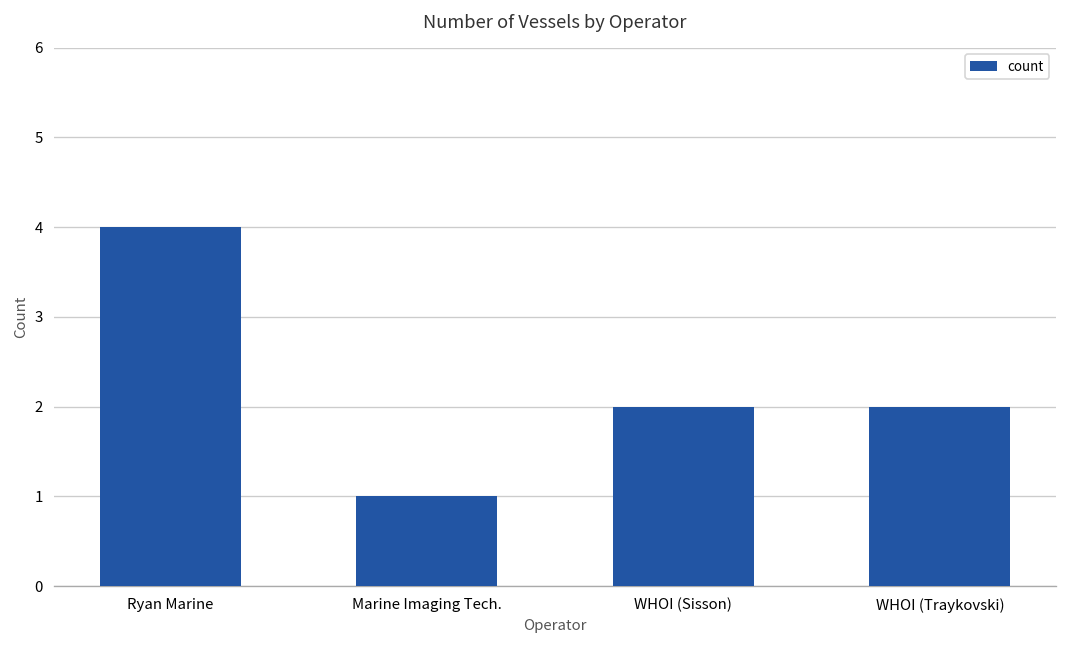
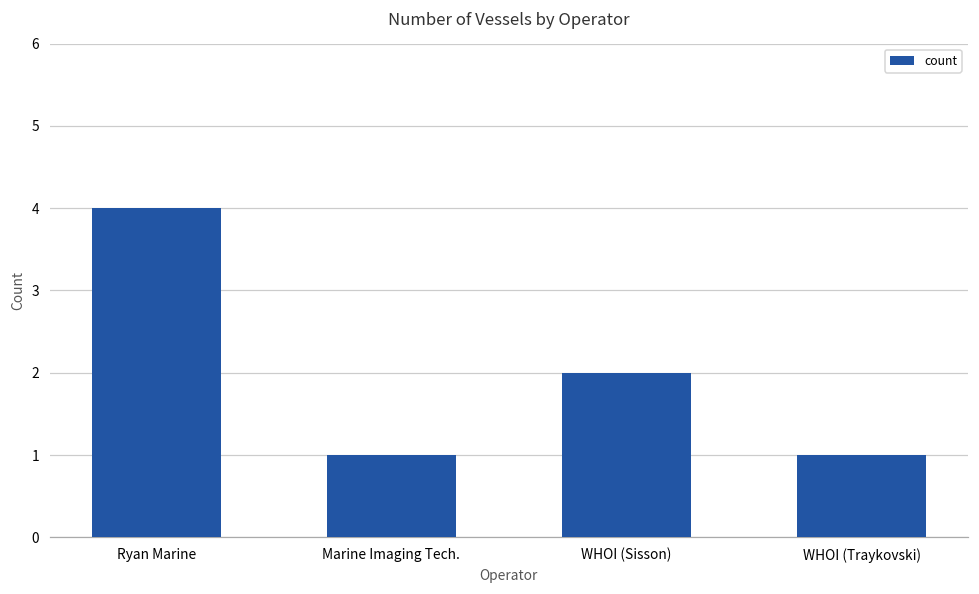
WHOI (Traykovski): 2 -> 1
